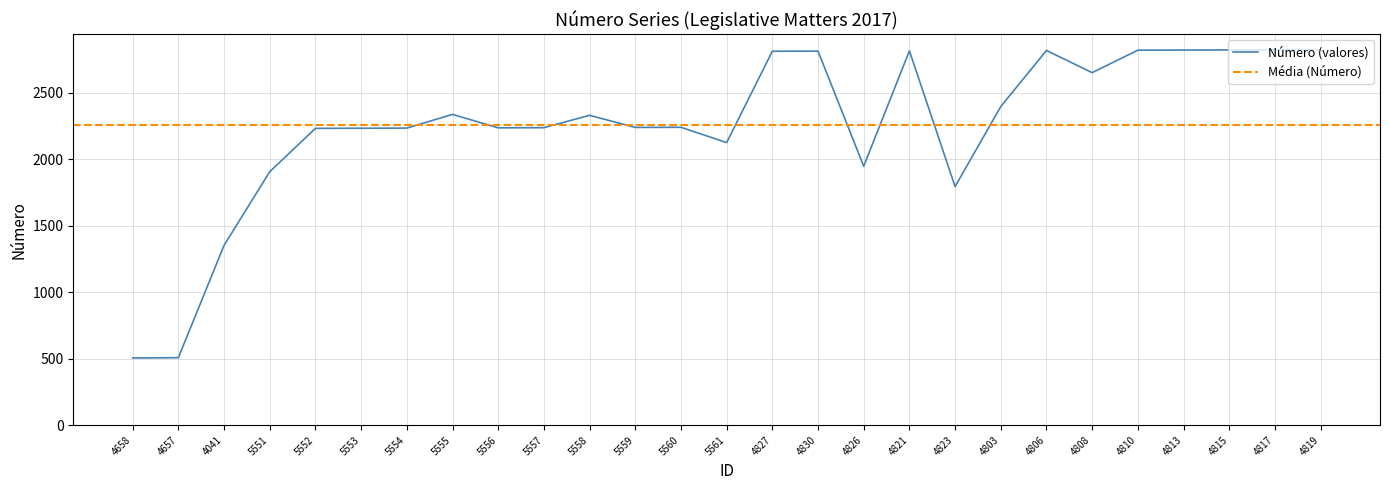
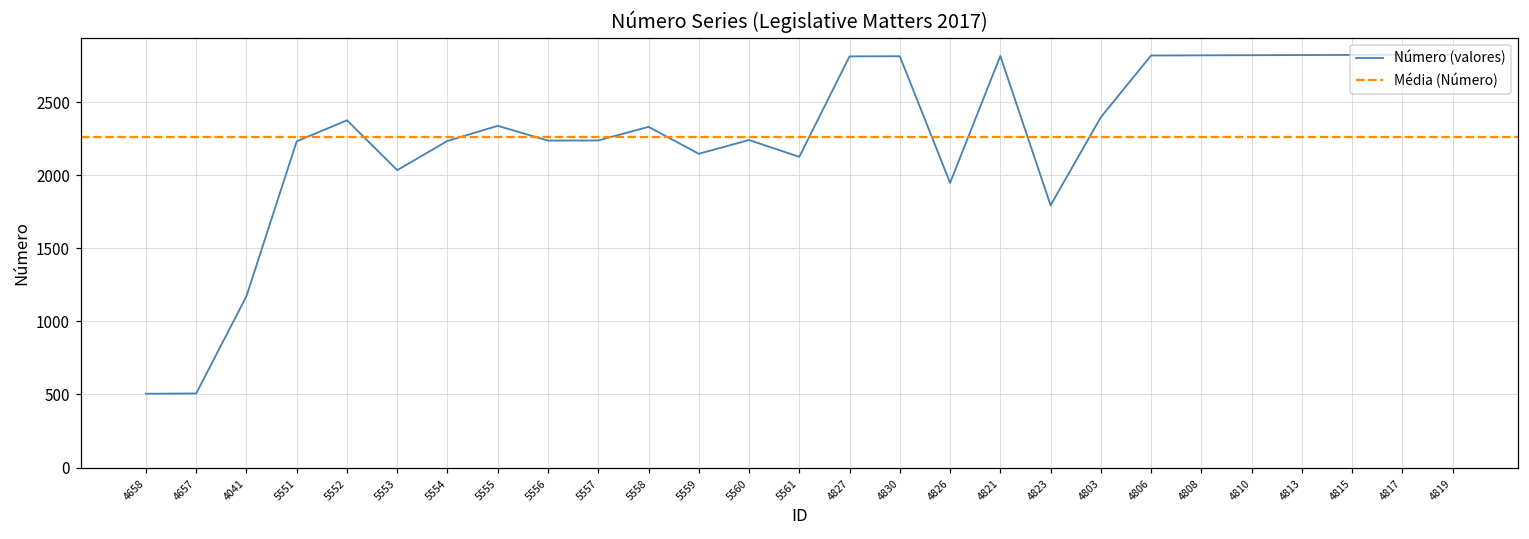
4041: 1350 -> 1170
5551: 1910 -> 2230
5552: 2230 -> 2380
5553: 2230 -> 2030
5559: 2240 -> 2150
4808: 2650 -> 2820
